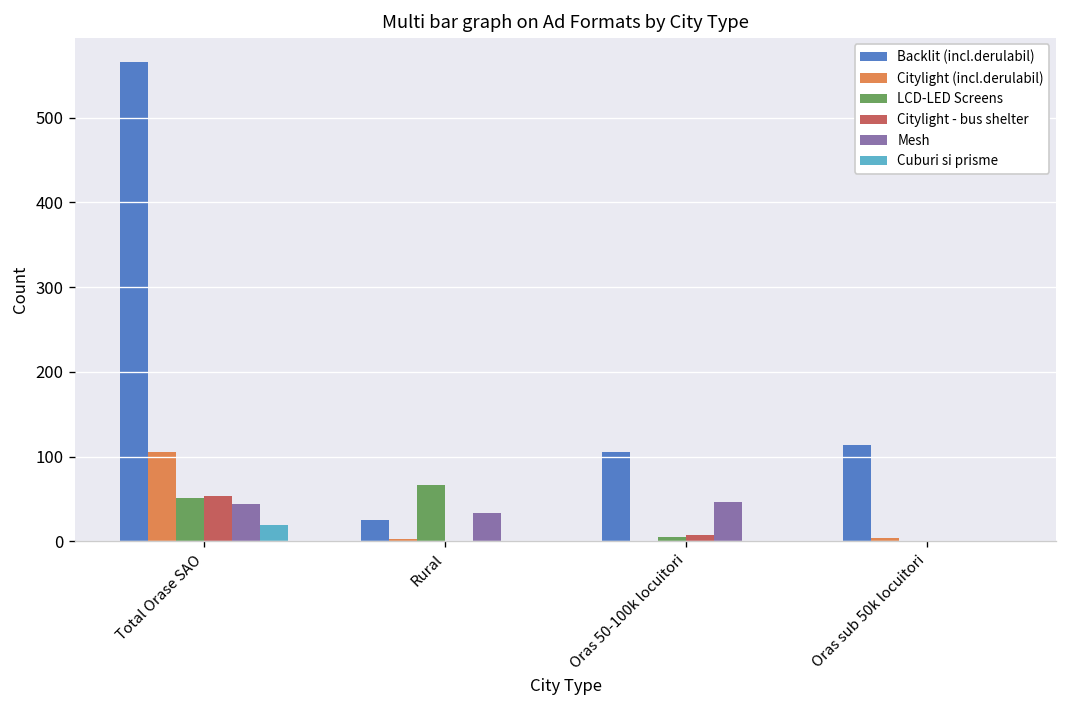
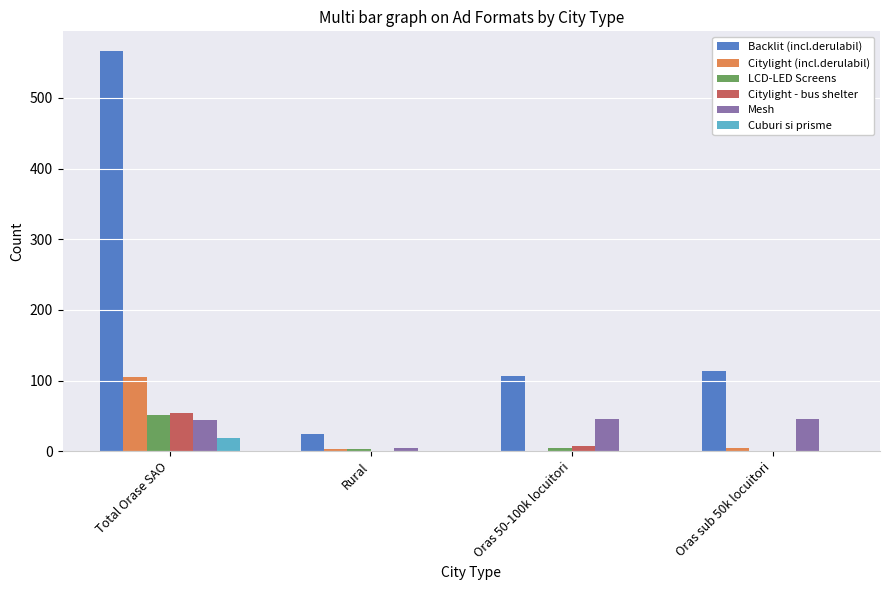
LCD-LED Screens, Rural: 70 -> 0
Mesh, Rural: 30 -> 10
Mesh, Oras sub 50k locuitori: 0 -> 50
